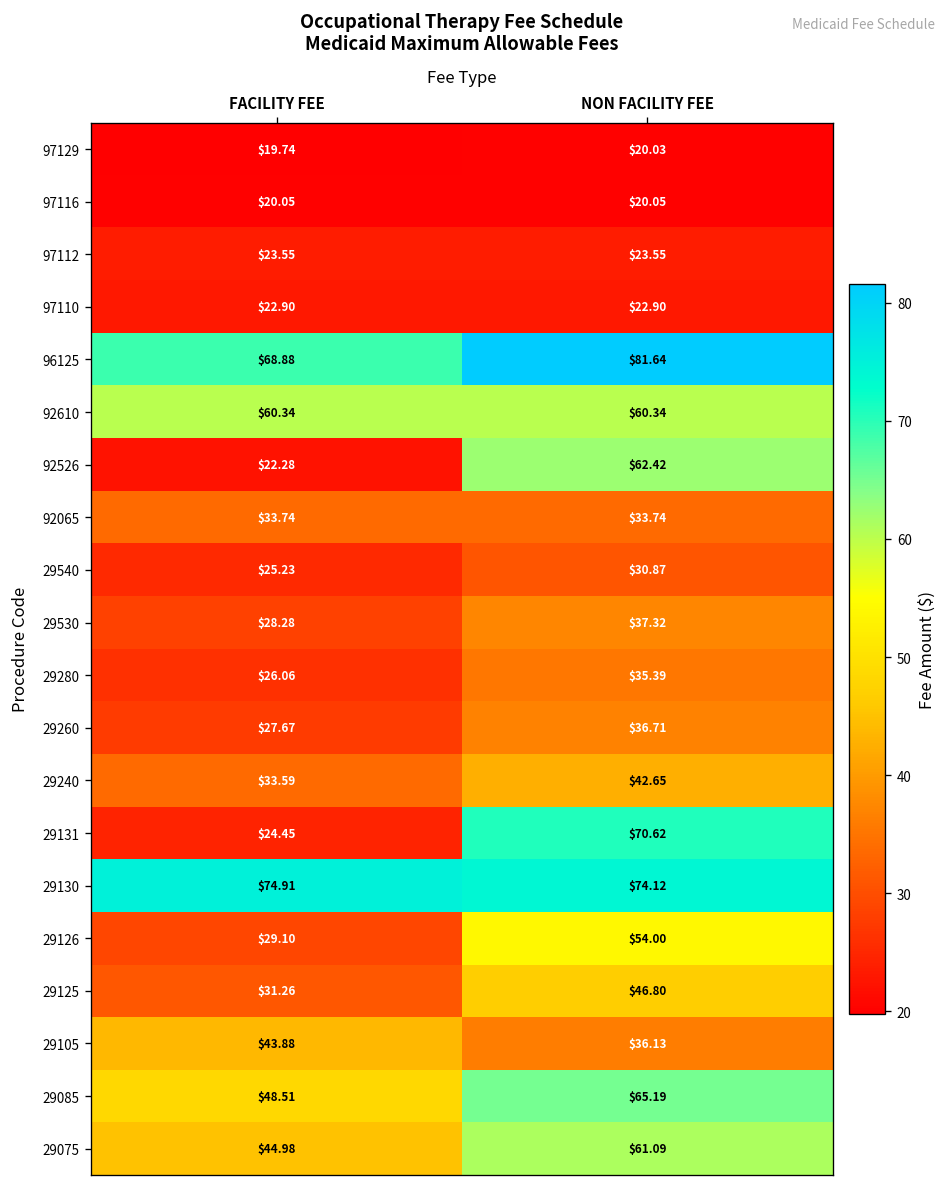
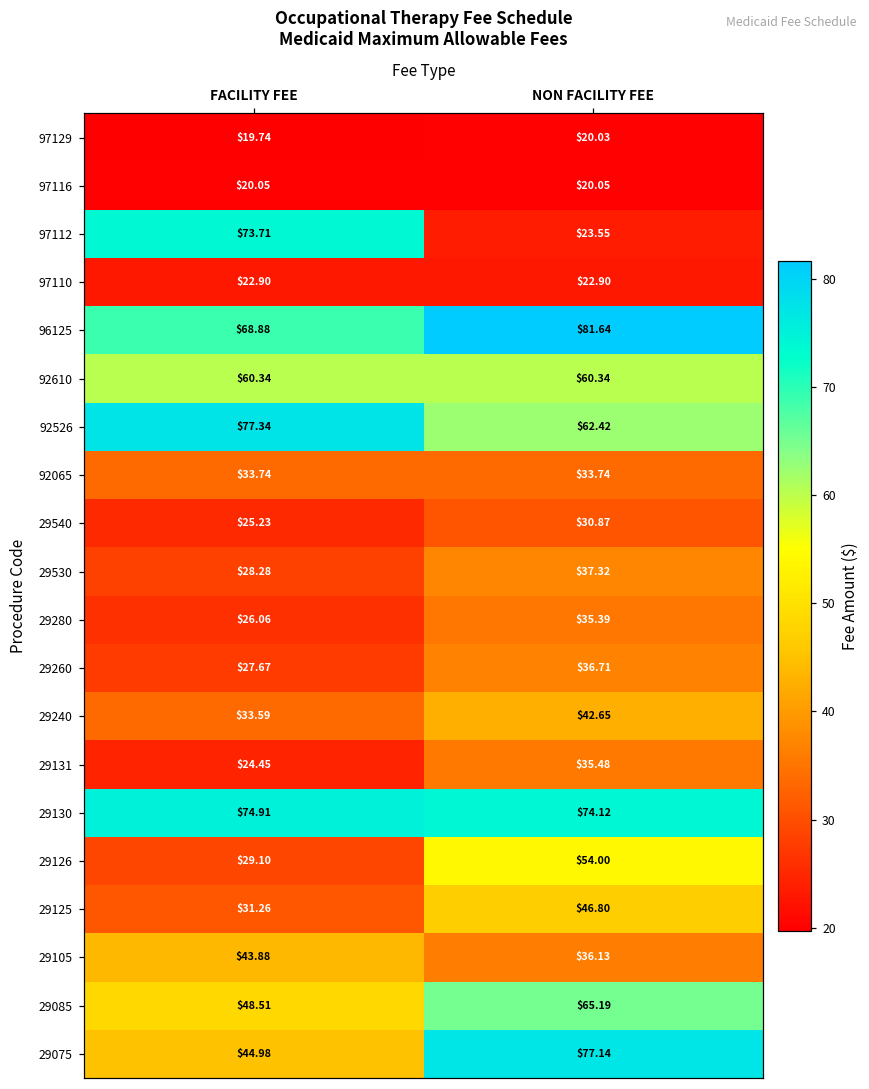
97112, FACILITY FEE: $23.55 -> $73.71
92526, FACILITY FEE: $22.28 -> $77.34
29131, NON FACILITY FEE: $70.62 -> $35.48
29075, NON FACILITY FEE: $61.09 -> $77.14
